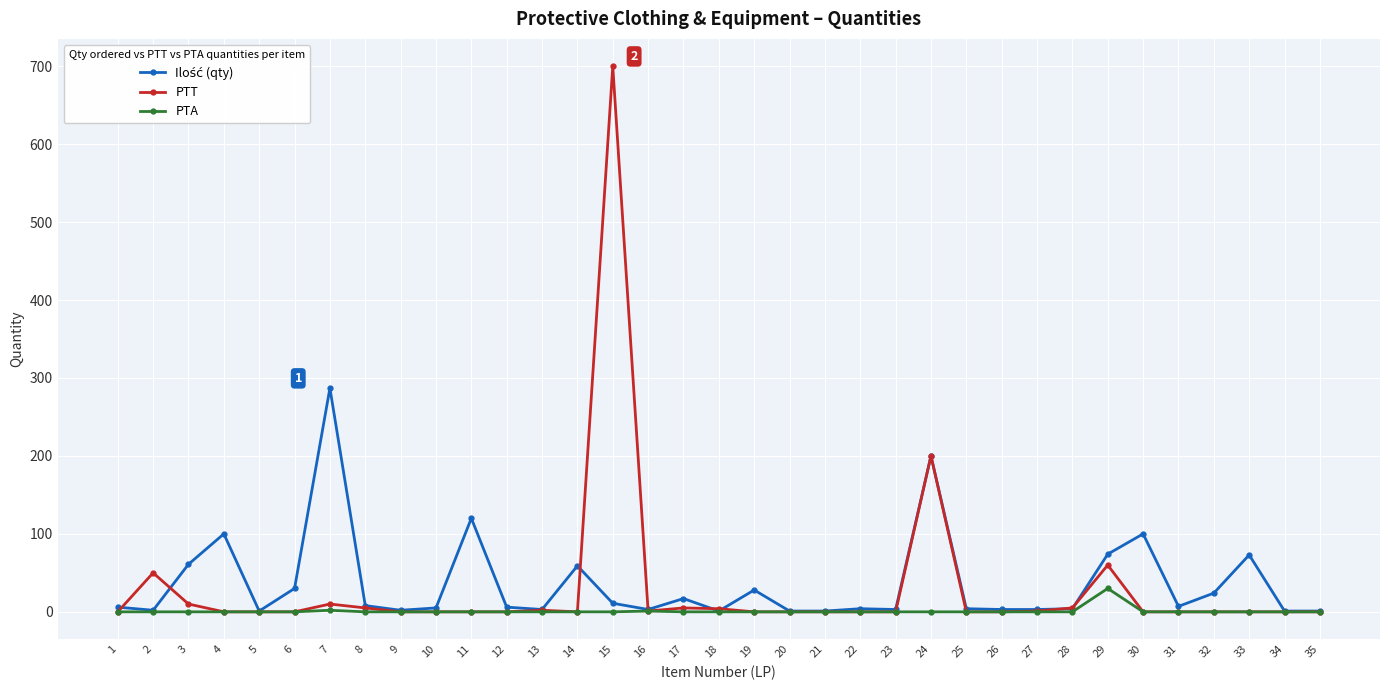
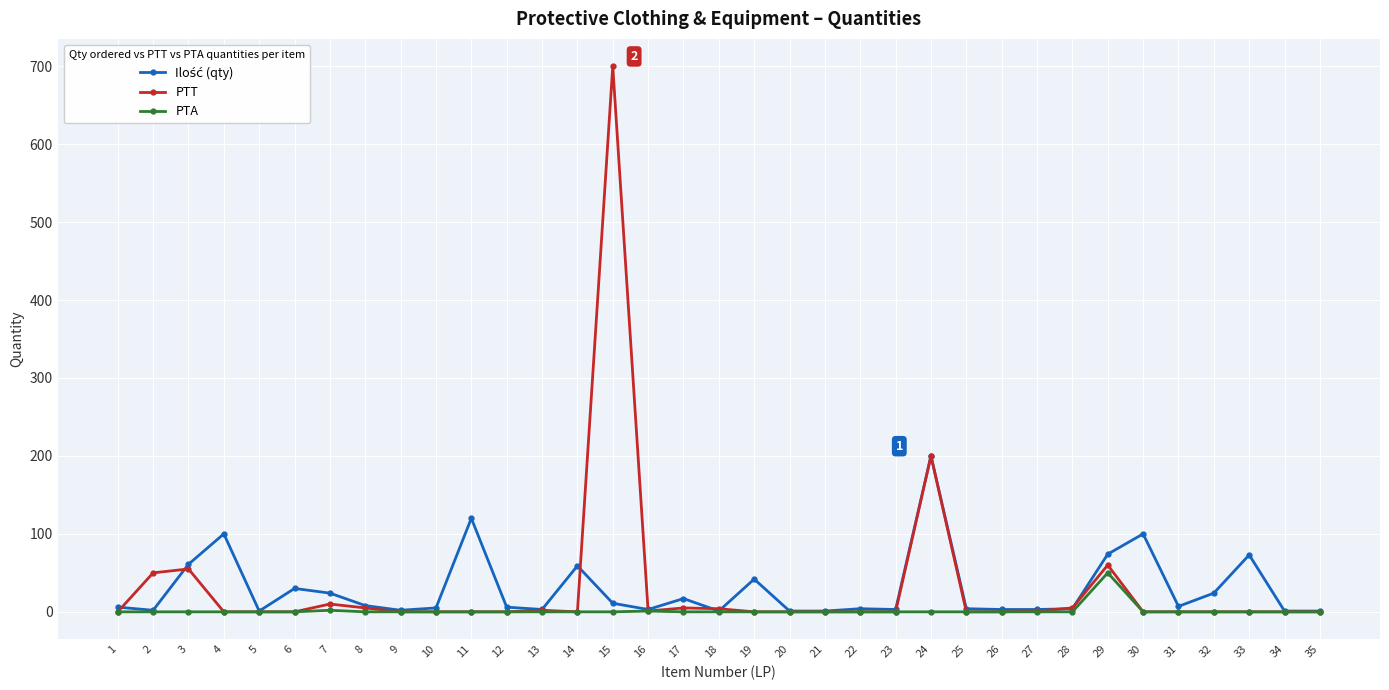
PTT, 3: 10 -> 60
Ilość (qty), 7: 290 -> 20
Ilość (qty), 19: 30 -> 40
PTA, 29: 30 -> 50
